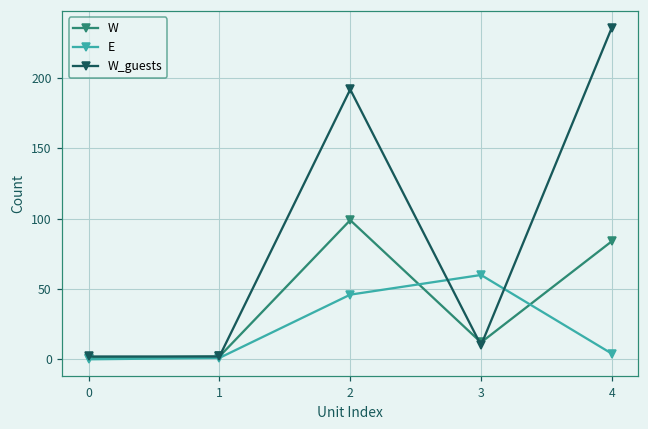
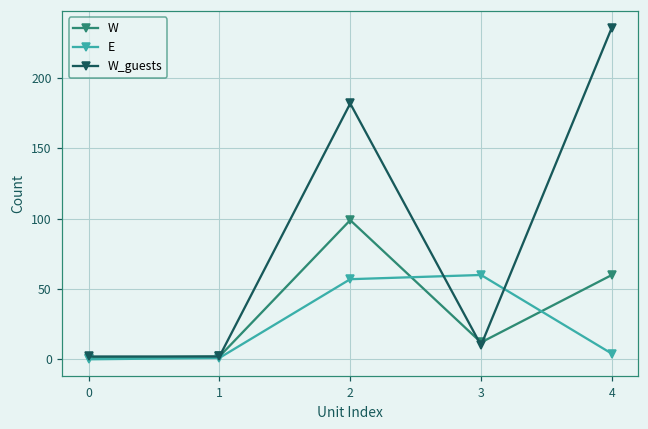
E, 2: 46 -> 57
W_guests, 2: 192 -> 182
W, 4: 84 -> 60
